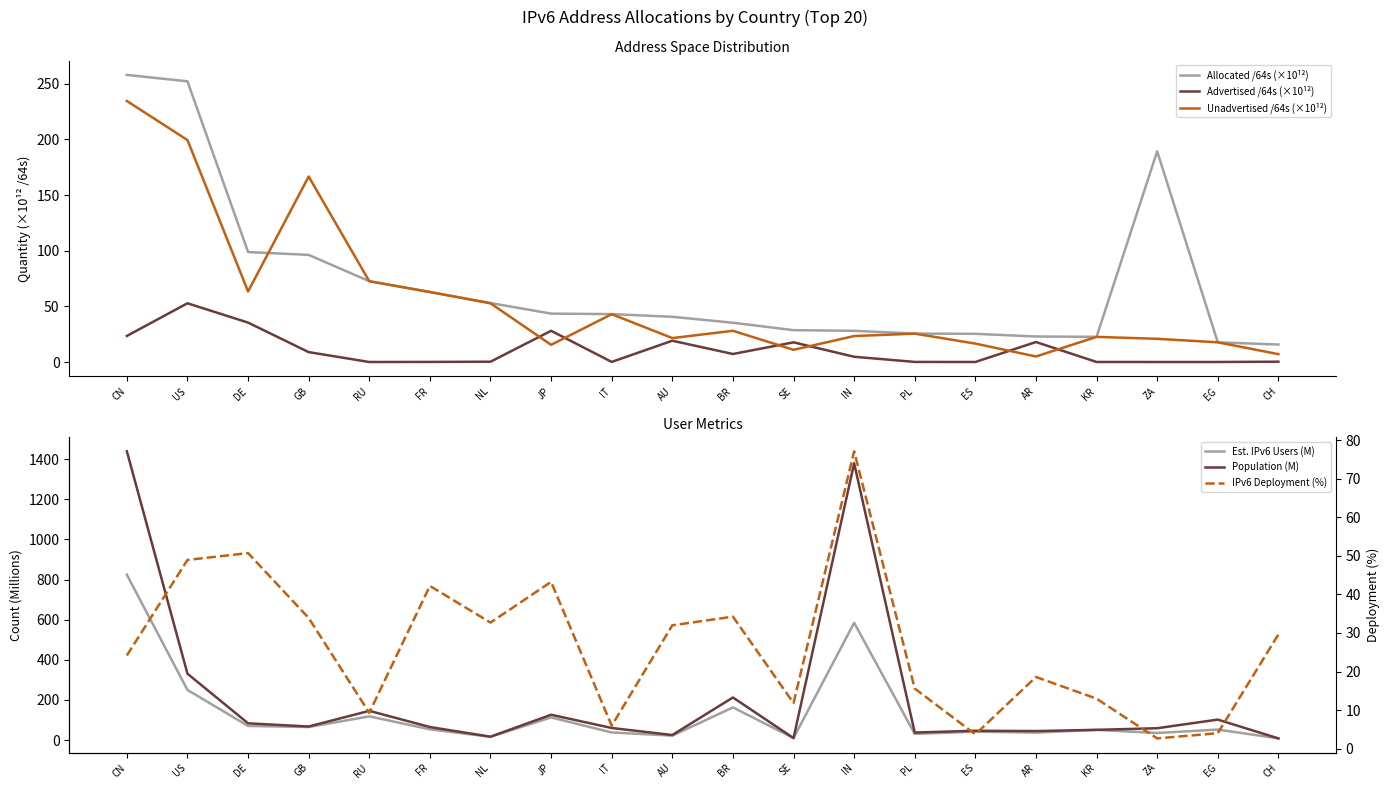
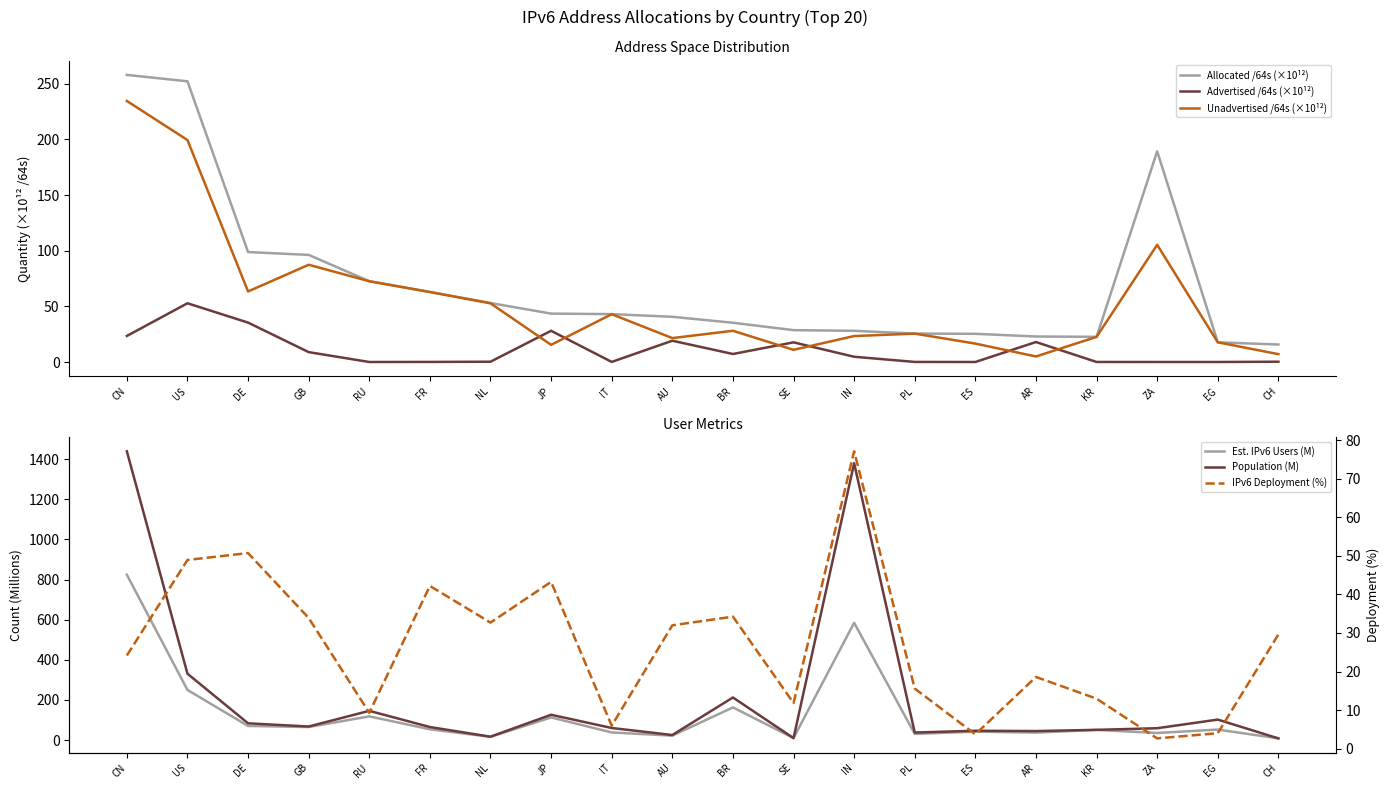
Address Space Distribution, Unadvertised /64s (×10¹²), GB: 167 -> 87
Address Space Distribution, Unadvertised /64s (×10¹²), ZA: 21 -> 105
